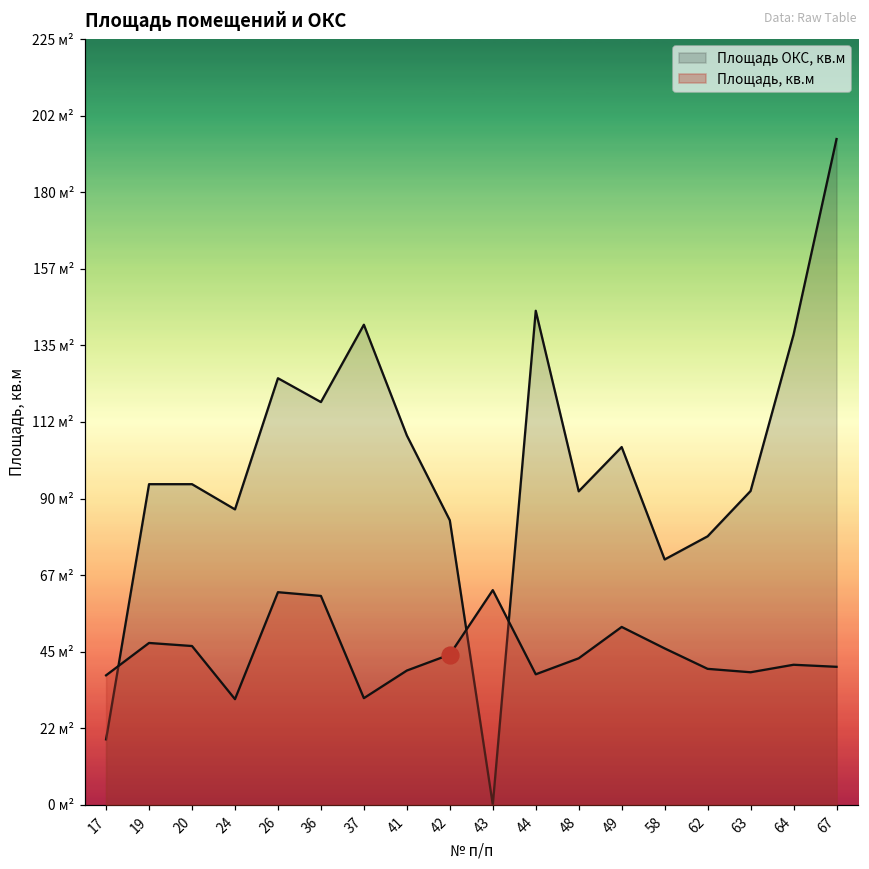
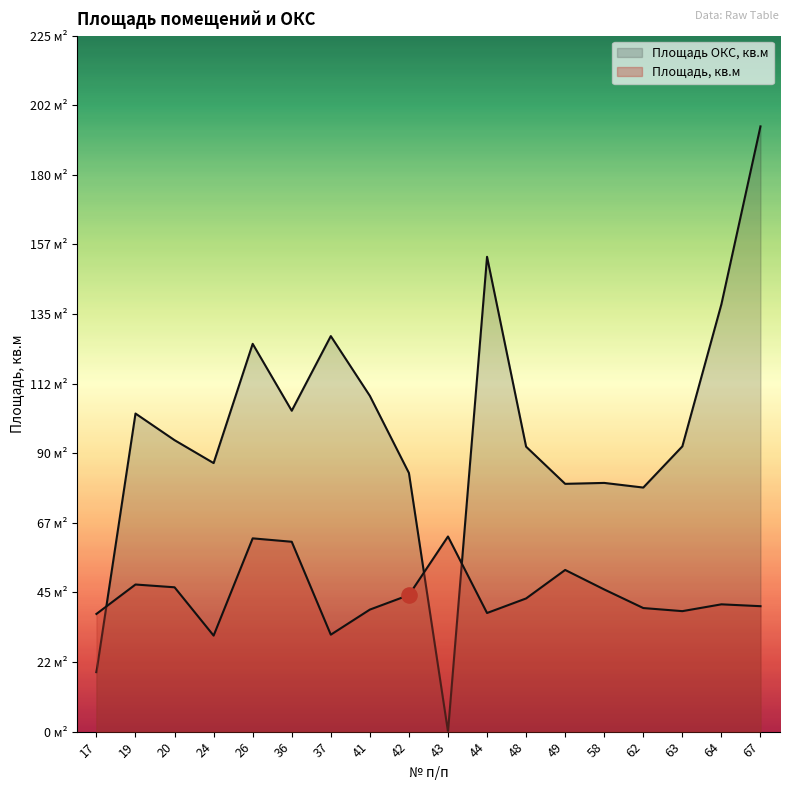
Площадь ОКС, кв.м, 19: 94 м² -> 103 м²
Площадь ОКС, кв.м, 36: 118 м² -> 104 м²
Площадь ОКС, кв.м, 37: 141 м² -> 128 м²
Площадь ОКС, кв.м, 44: 145 м² -> 153 м²
Площадь ОКС, кв.м, 49: 105 м² -> 80 м²
Площадь ОКС, кв.м, 58: 72 м² -> 80 м²
